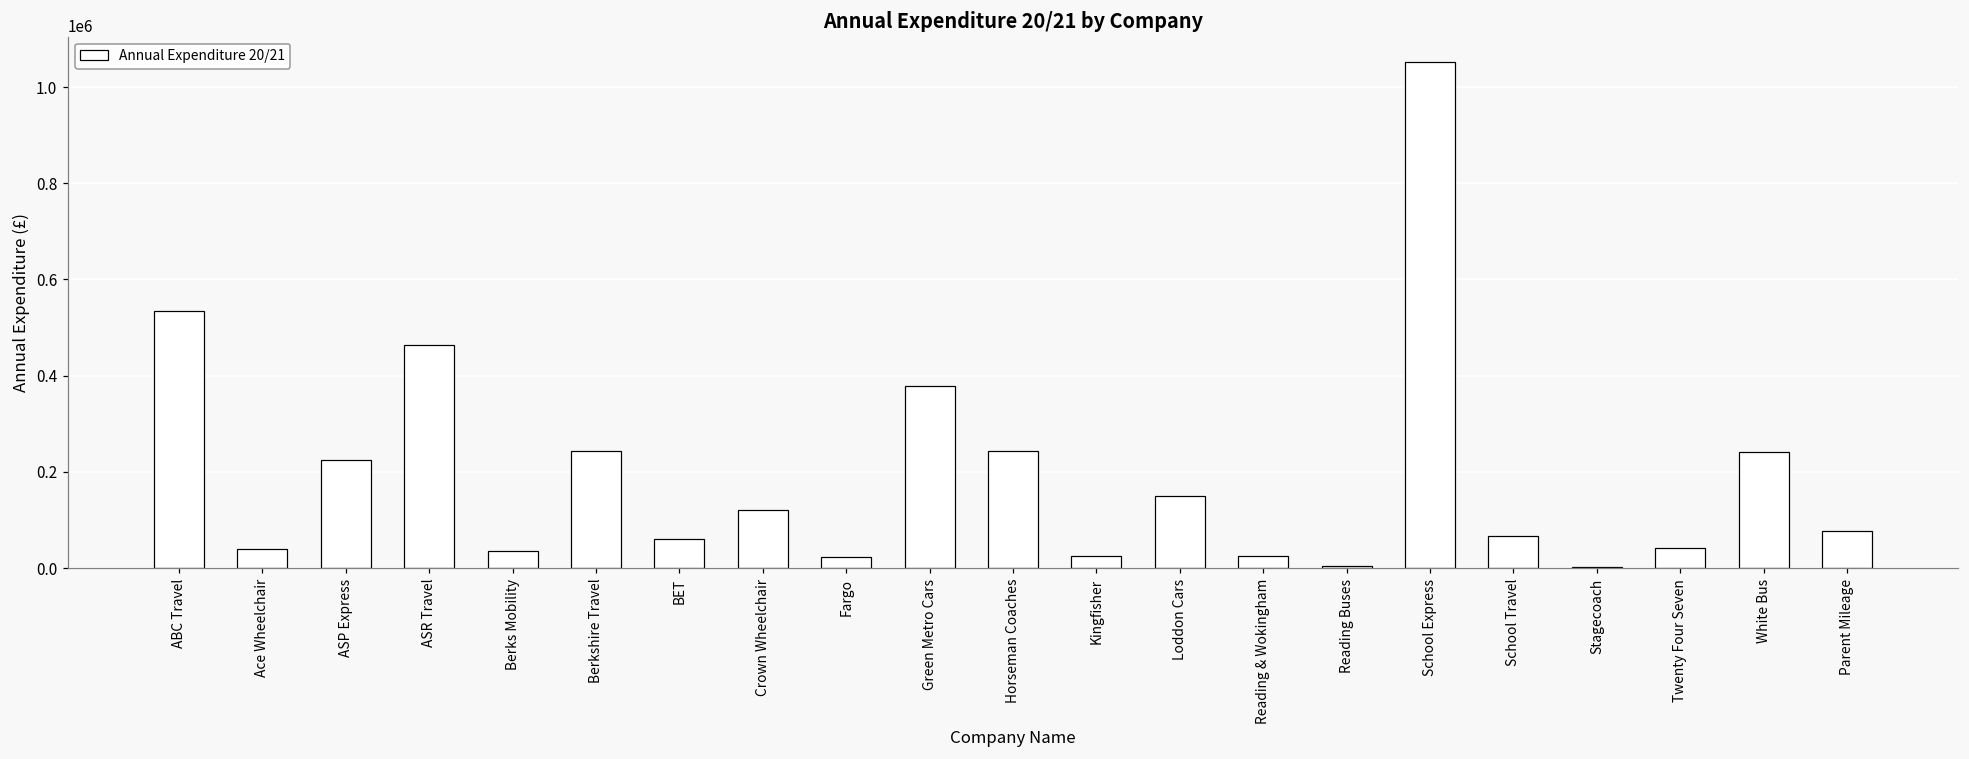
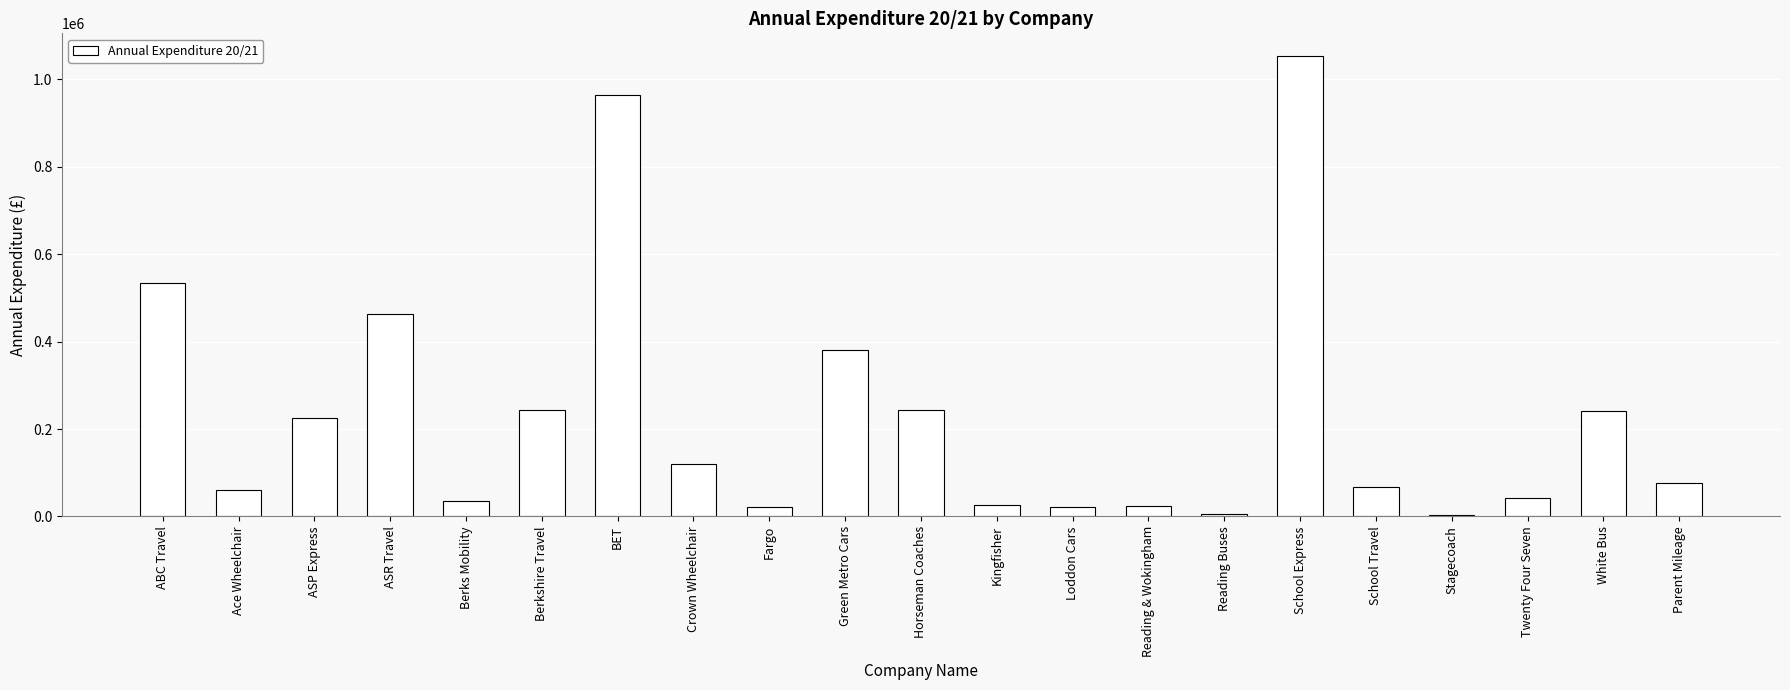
Ace Wheelchair: 40000 -> 60000
BET: 60000 -> 960000
Loddon Cars: 150000 -> 20000
